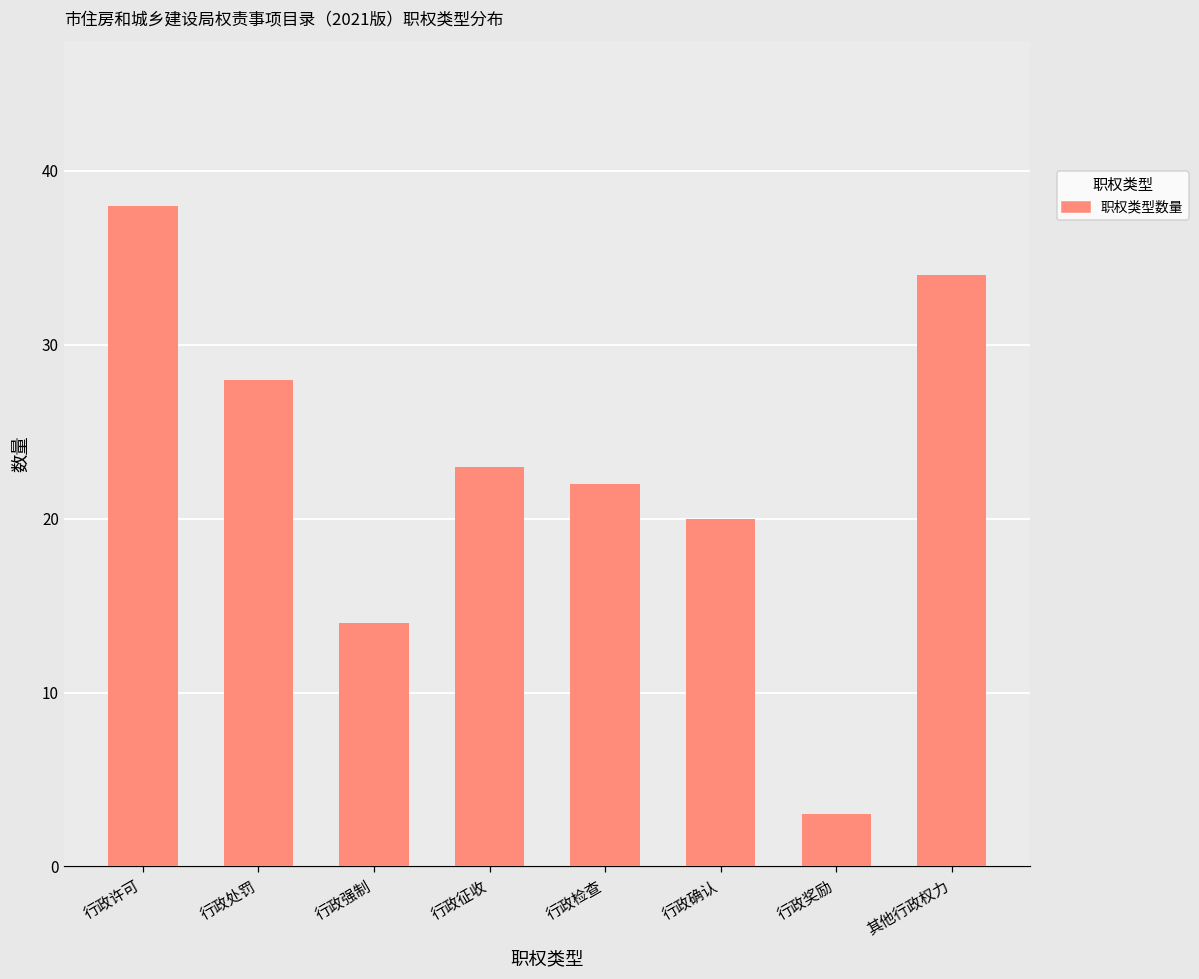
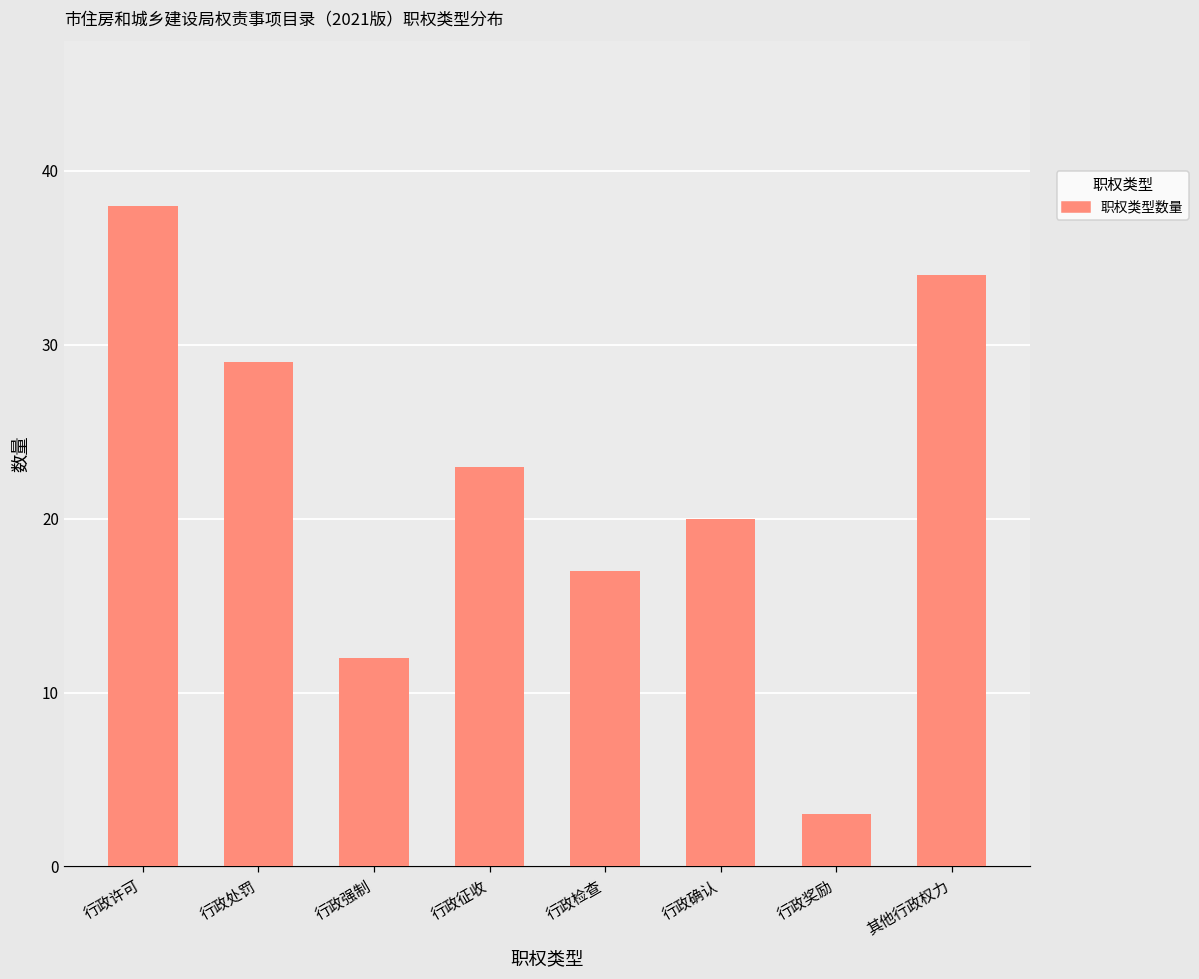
行政处罚: 28 -> 29
行政强制: 14 -> 12
行政检查: 22 -> 17
